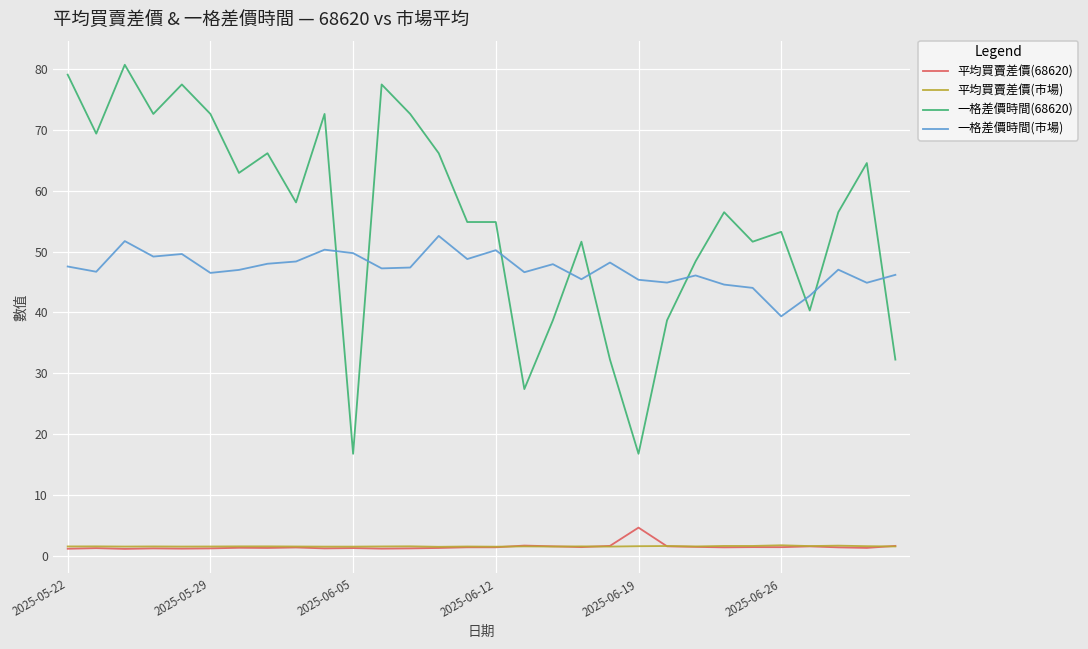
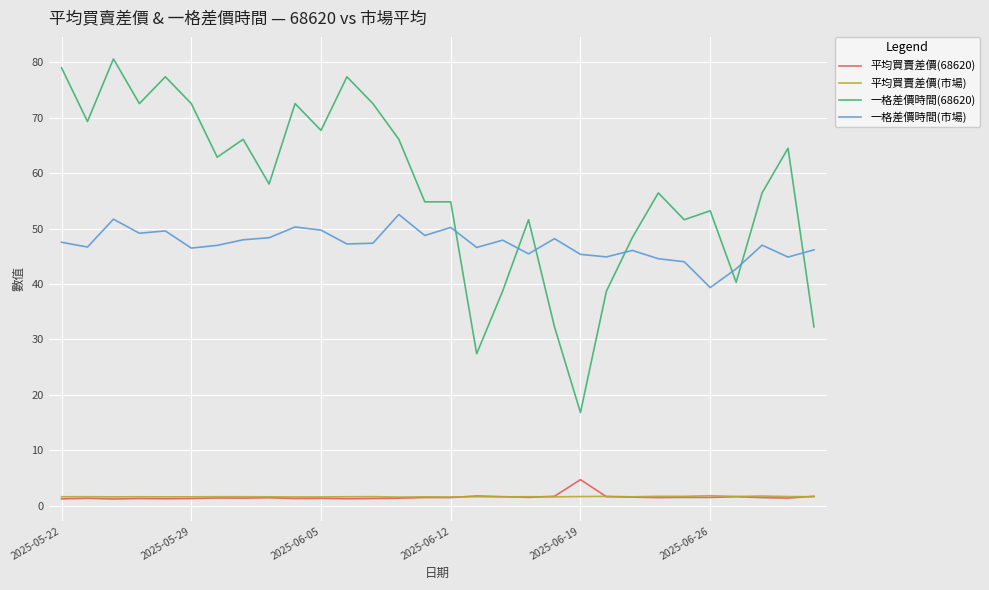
一格差價時間(68620), 2025-06-05: 17 -> 68
